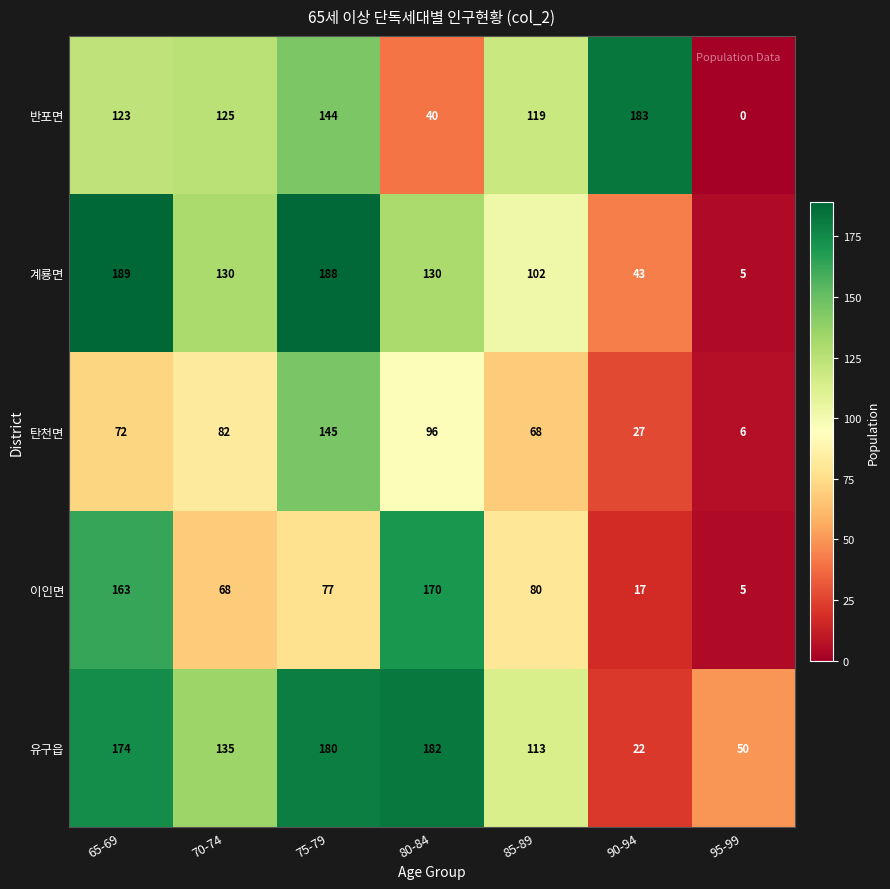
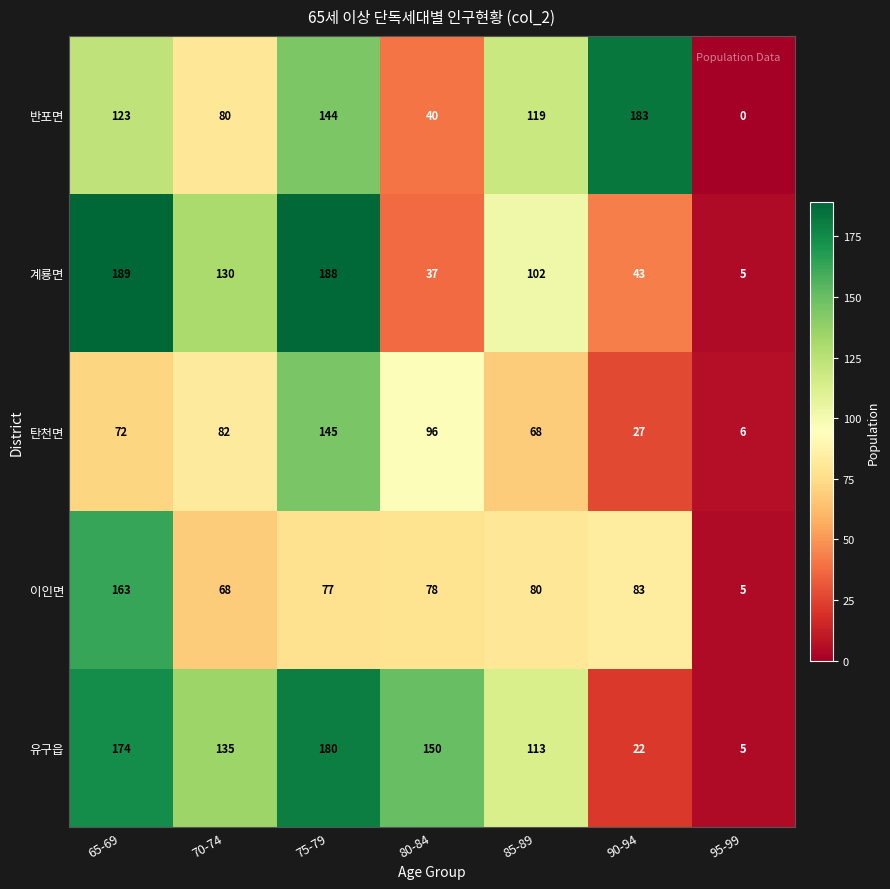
반포면, 70-74: 125 -> 80
계룡면, 80-84: 130 -> 37
이인면, 80-84: 170 -> 78
이인면, 90-94: 17 -> 83
유구읍, 80-84: 182 -> 150
유구읍, 95-99: 50 -> 5
